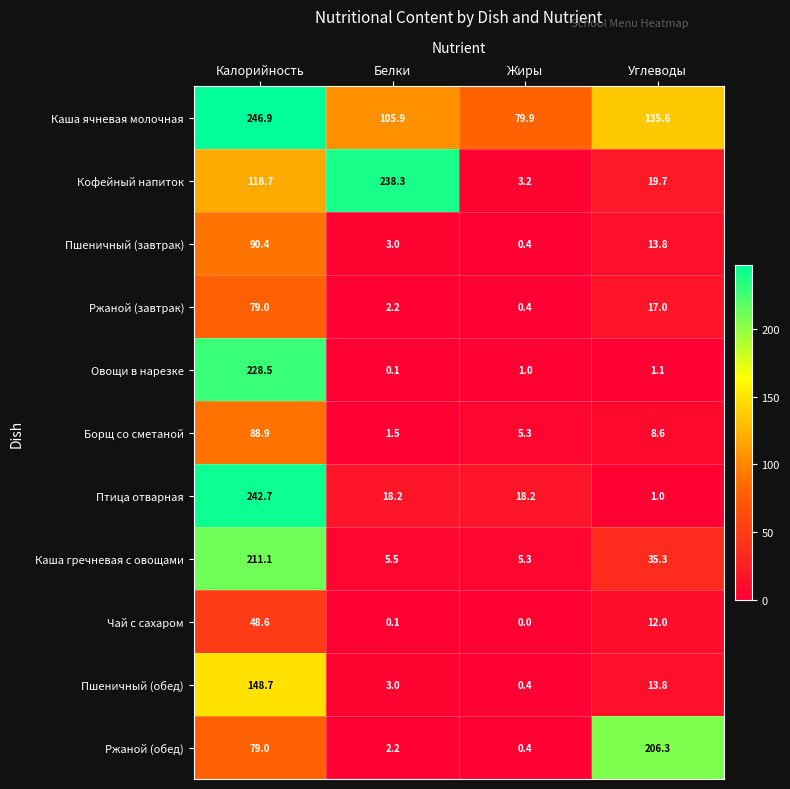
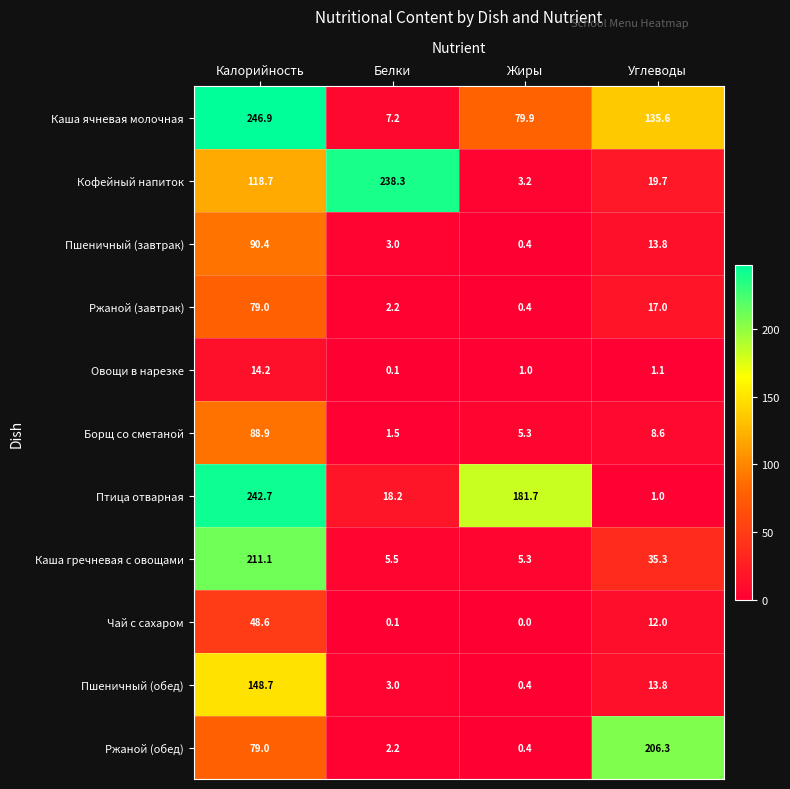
Каша ячневая молочная, Белки: 105.9 -> 7.2
Овощи в нарезке, Калорийность: 228.5 -> 14.2
Птица отварная, Жиры: 18.2 -> 181.7
